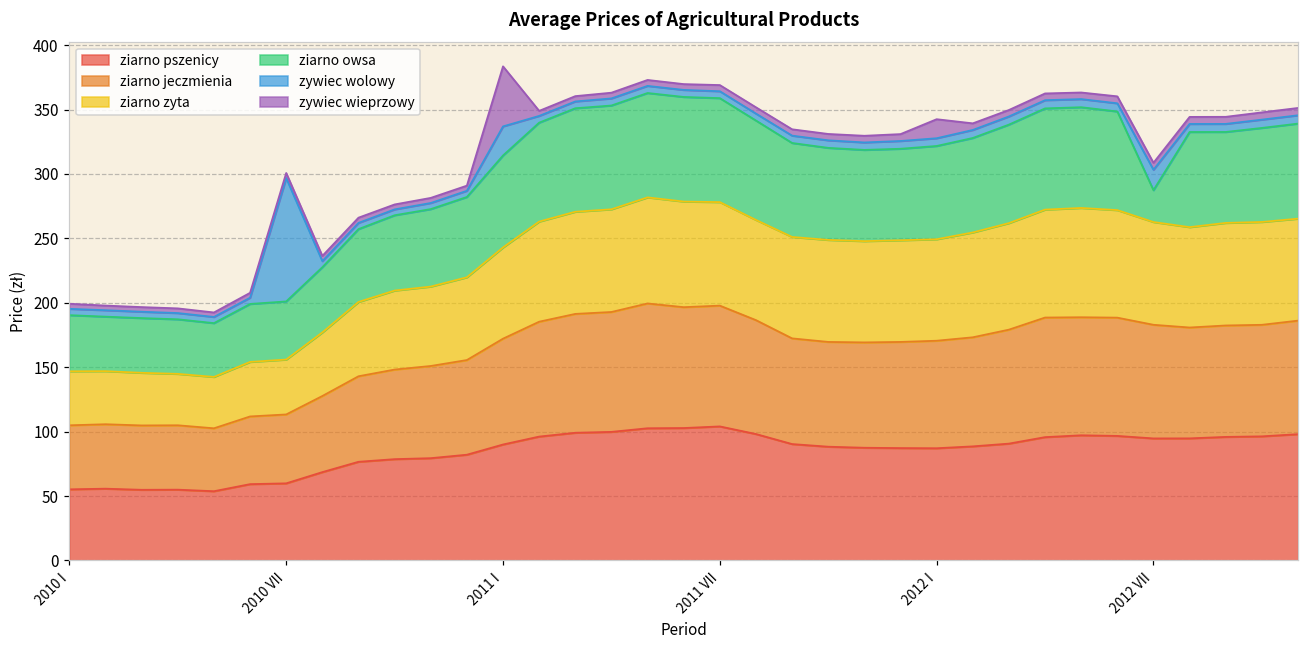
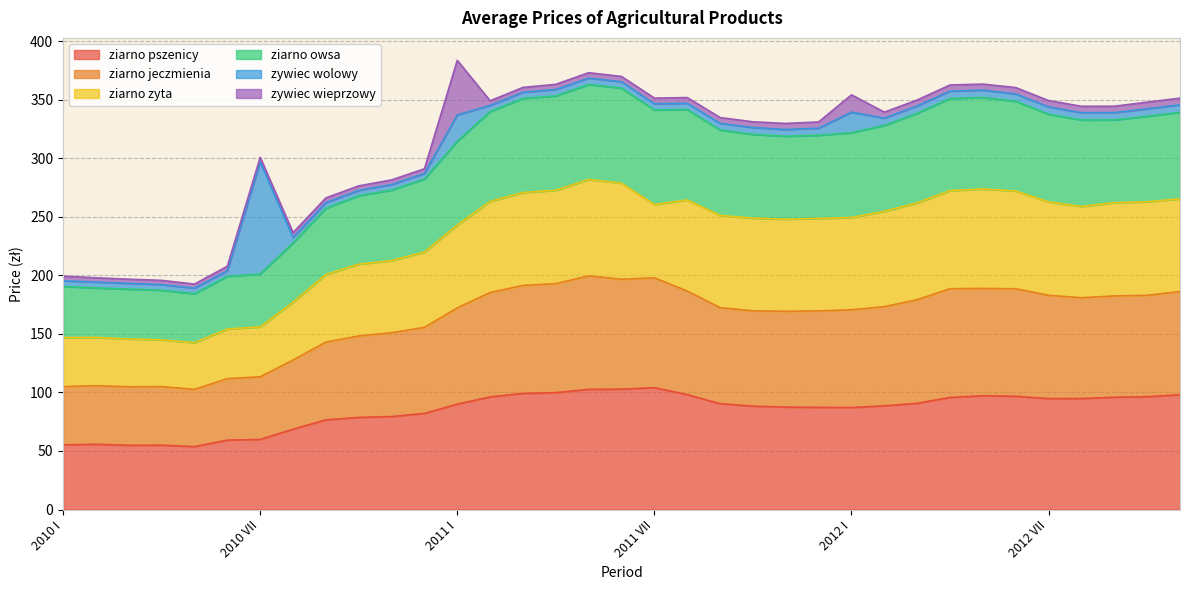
ziarno zyta, 2011 VII: 80 -> 63
zywiec wolowy, 2012 I: 6 -> 18
ziarno owsa, 2012 VII: 25 -> 75
zywiec wolowy, 2012 VII: 16 -> 6
